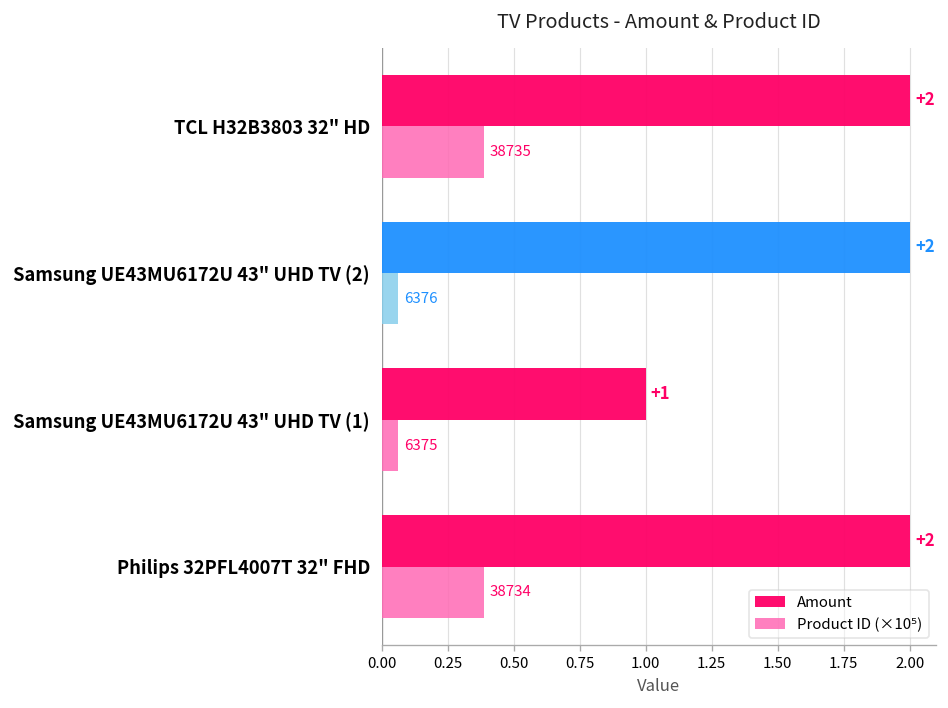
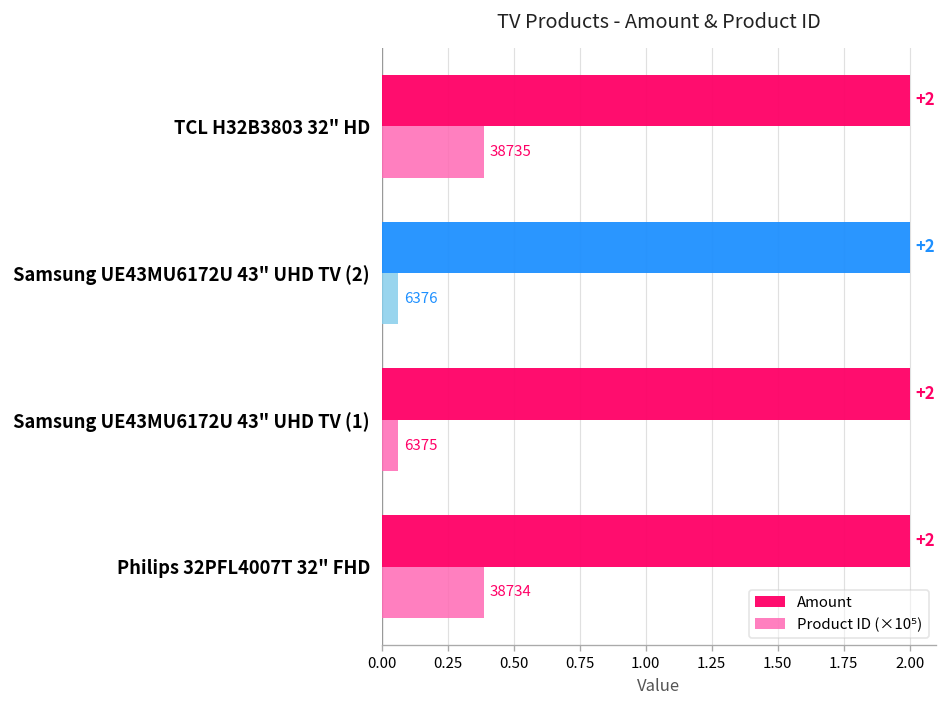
Amount, Samsung UE43MU6172U 43" UHD TV (1): +1 -> +2
